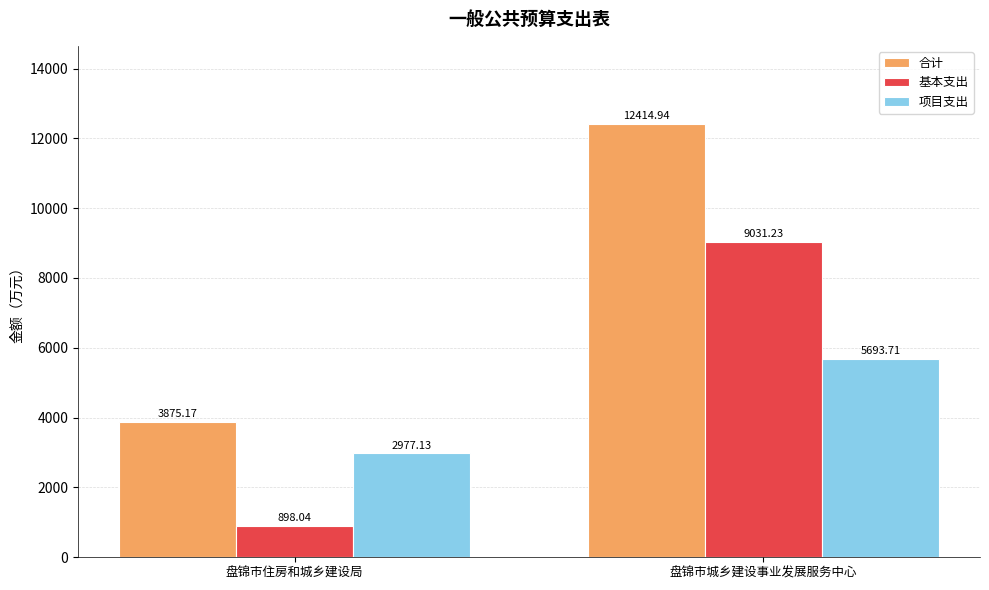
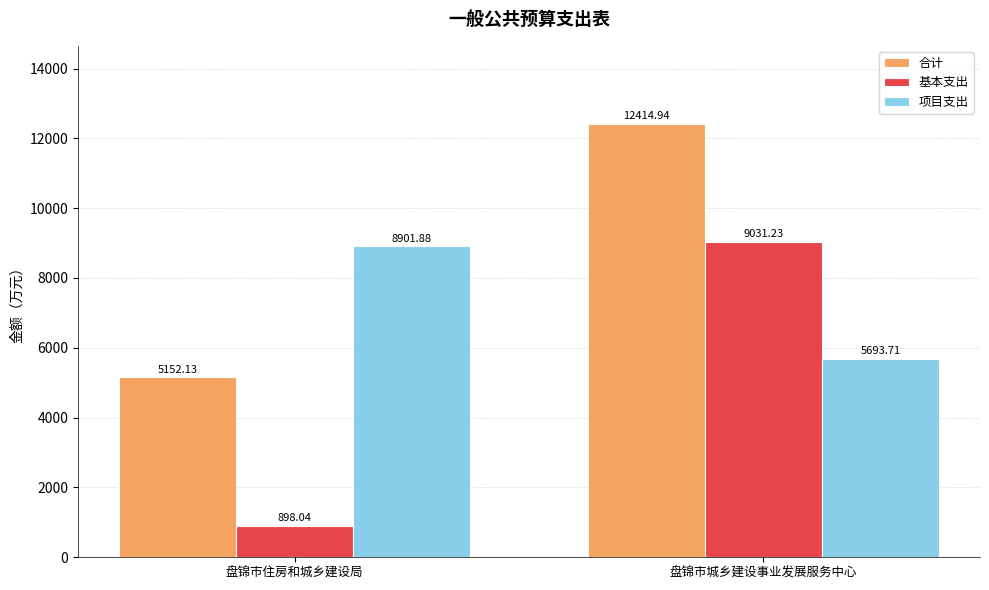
合计, 盘锦市住房和城乡建设局: 3875.17 -> 5152.13
项目支出, 盘锦市住房和城乡建设局: 2977.13 -> 8901.88
